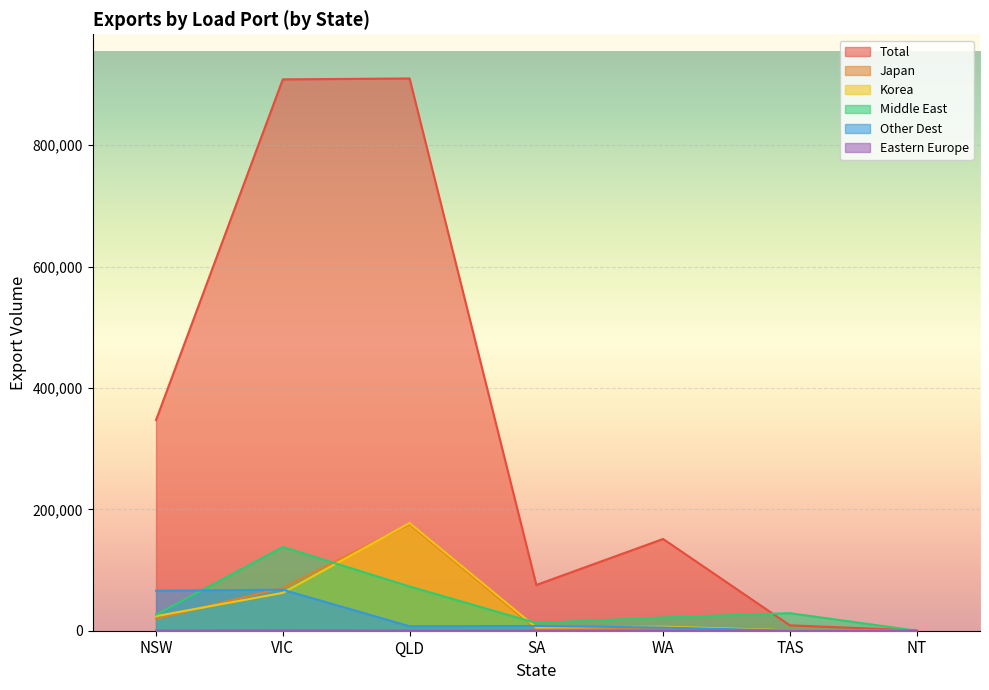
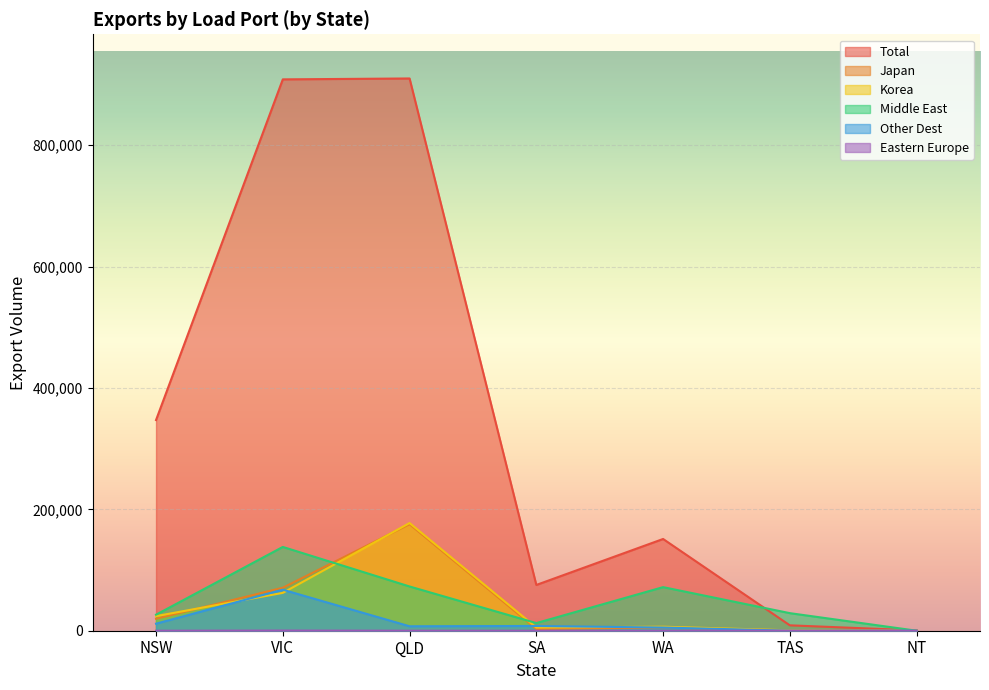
Other Dest, NSW: 70,000 -> 10,000
Middle East, WA: 20,000 -> 70,000
